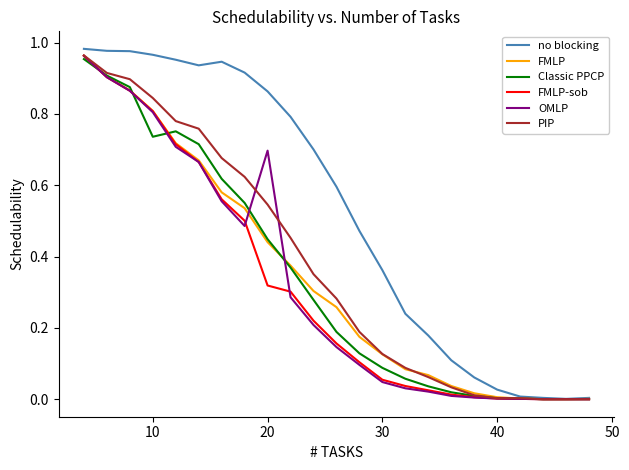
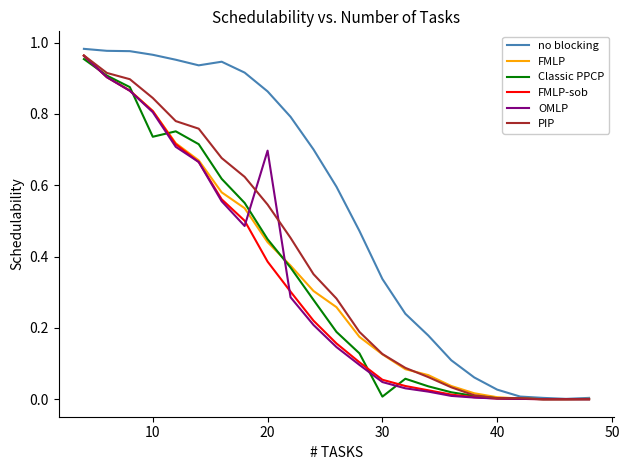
FMLP-sob, 20: 0.32 -> 0.39
no blocking, 30: 0.36 -> 0.34
Classic PPCP, 30: 0.09 -> 0.01
